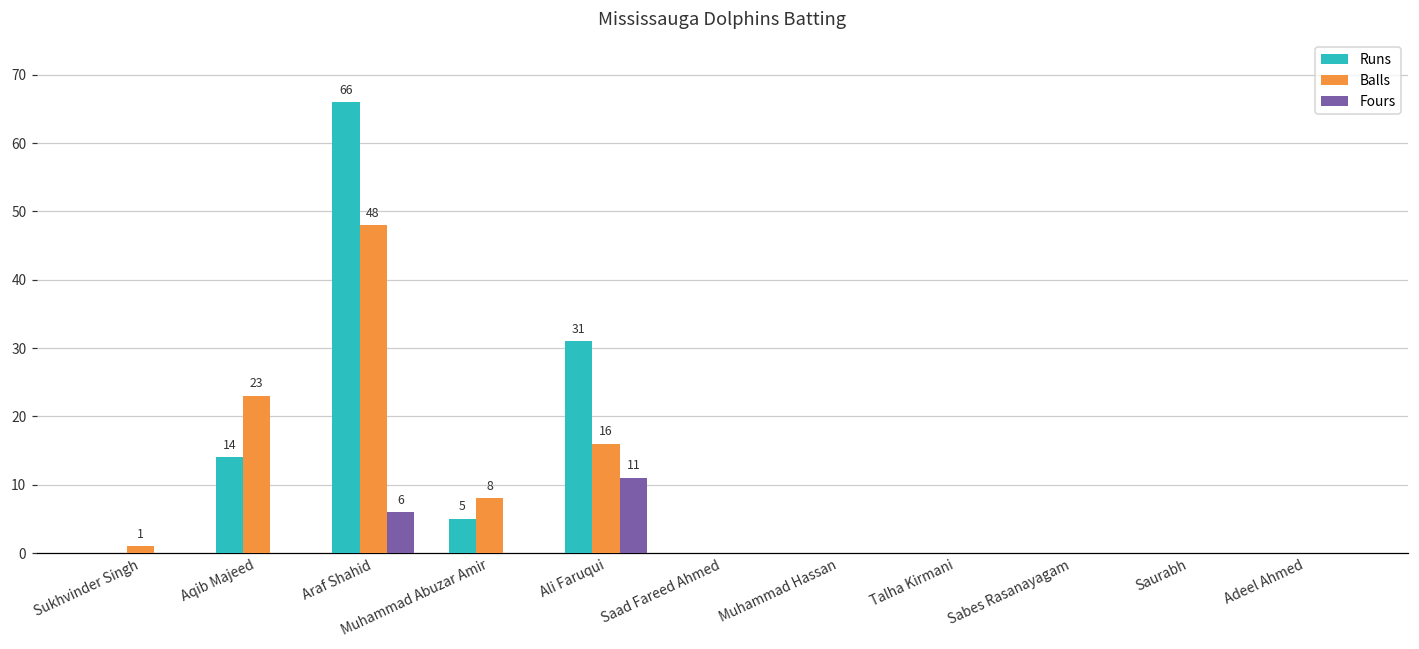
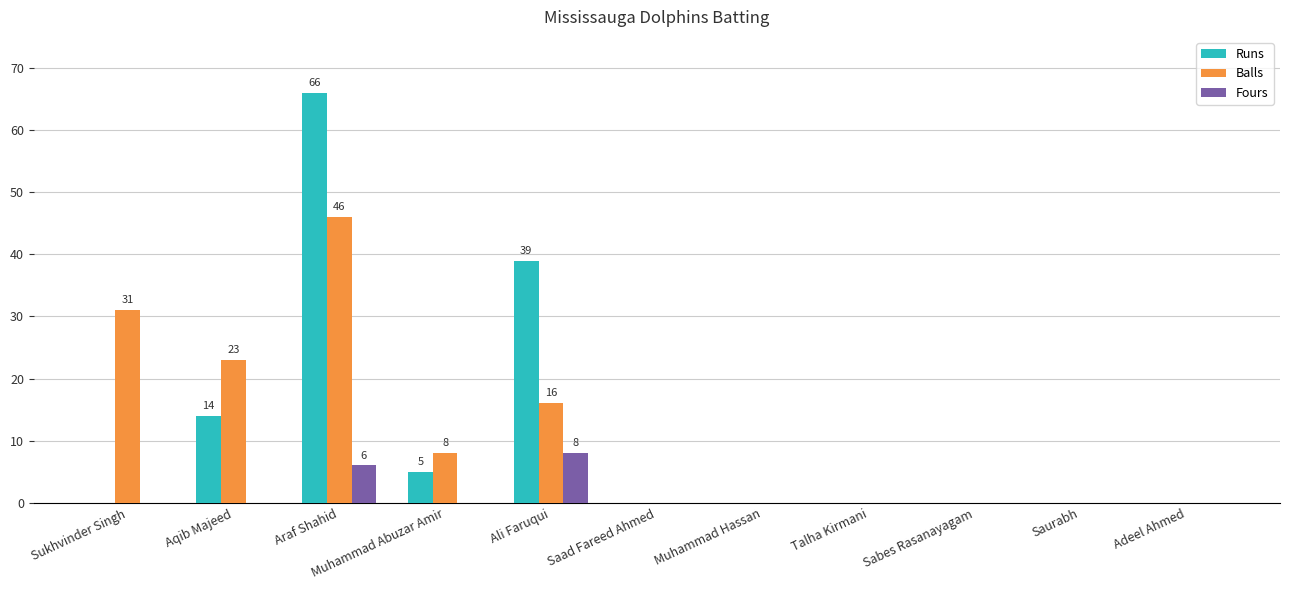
Balls, Sukhvinder Singh: 1 -> 31
Balls, Araf Shahid: 48 -> 46
Runs, Ali Faruqui: 31 -> 39
Fours, Ali Faruqui: 11 -> 8
